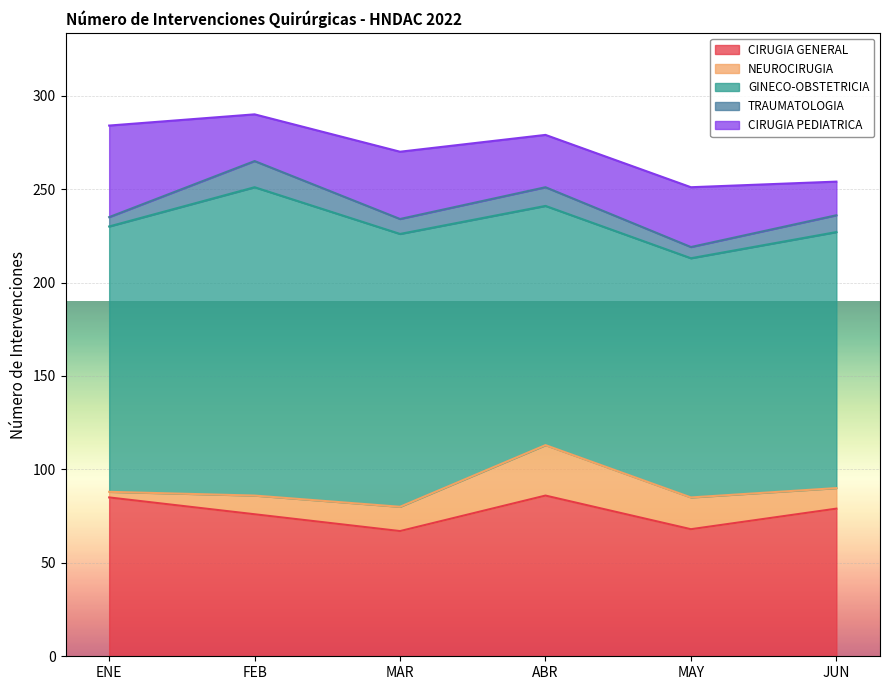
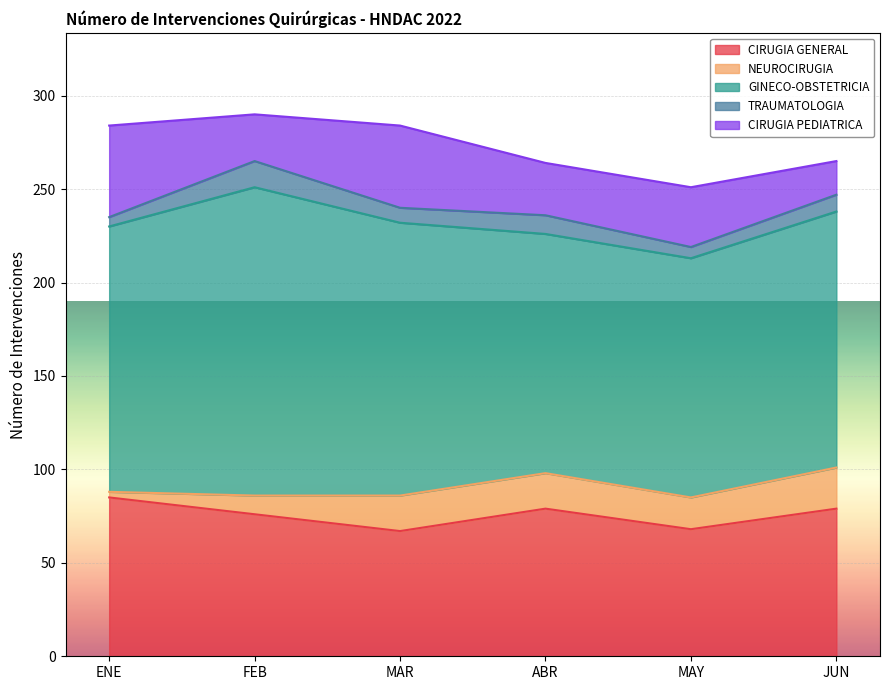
NEUROCIRUGIA, MAR: 13 -> 19
CIRUGIA PEDIATRICA, MAR: 36 -> 44
CIRUGIA GENERAL, ABR: 86 -> 79
NEUROCIRUGIA, ABR: 27 -> 19
NEUROCIRUGIA, JUN: 11 -> 22
